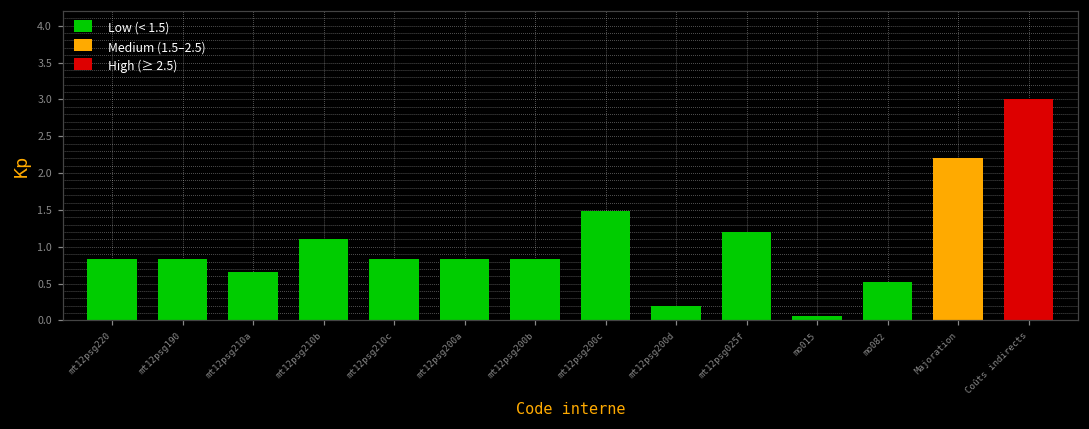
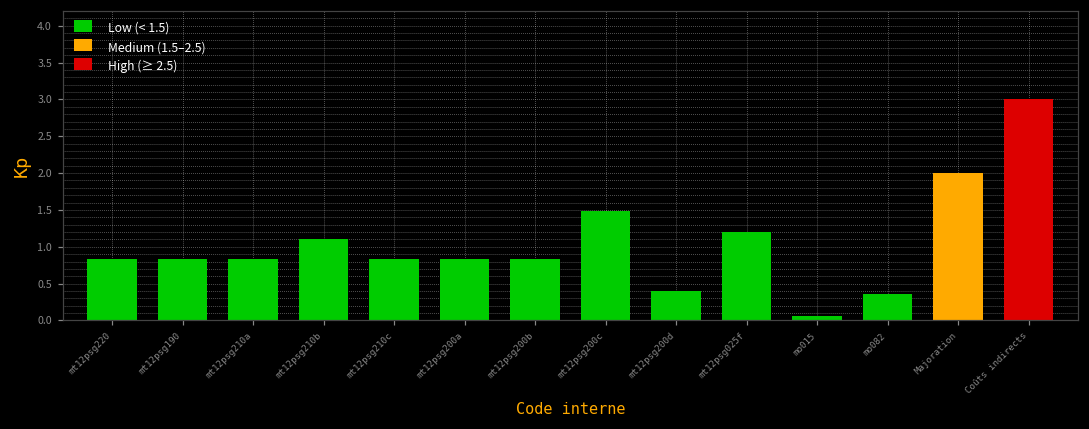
Low (< 1.5), mt12psg210a: 0.7 -> 0.8
Low (< 1.5), mt12psg200d: 0.2 -> 0.4
Low (< 1.5), mo082: 0.5 -> 0.4
Medium (1.5–2.5), Majoration: 2.2 -> 2.0
